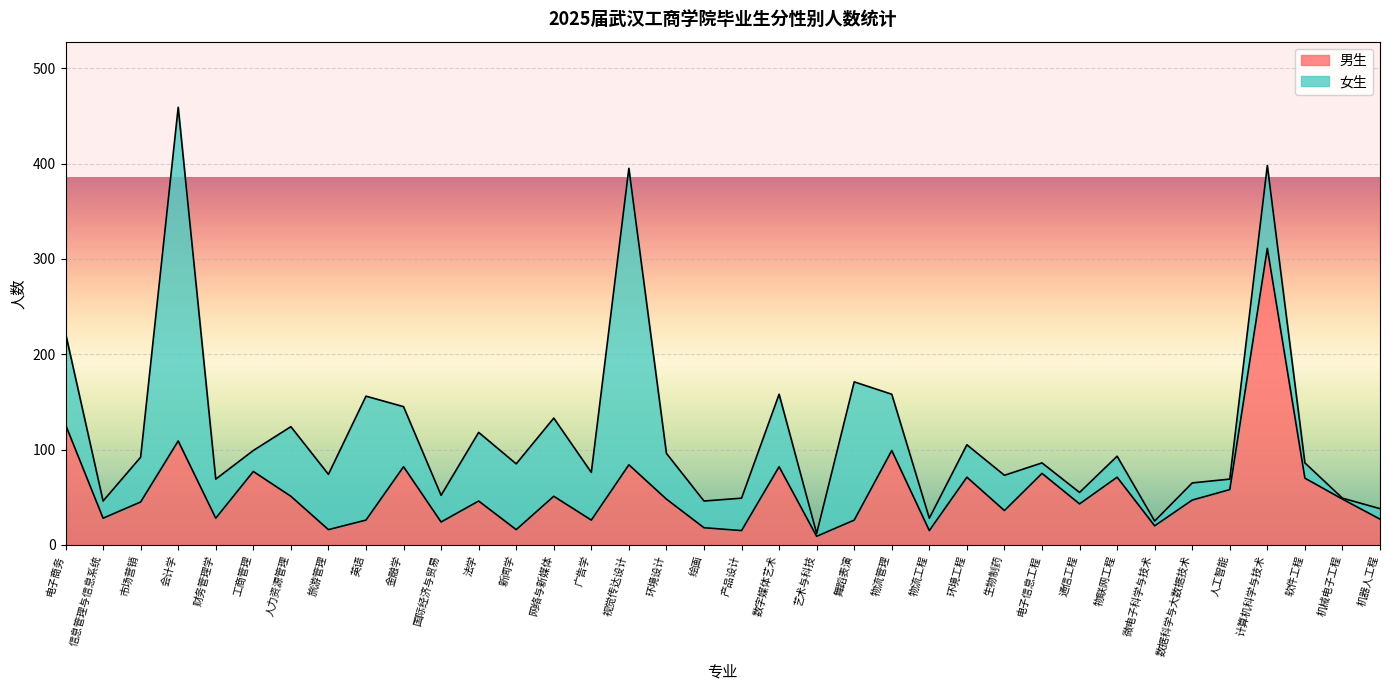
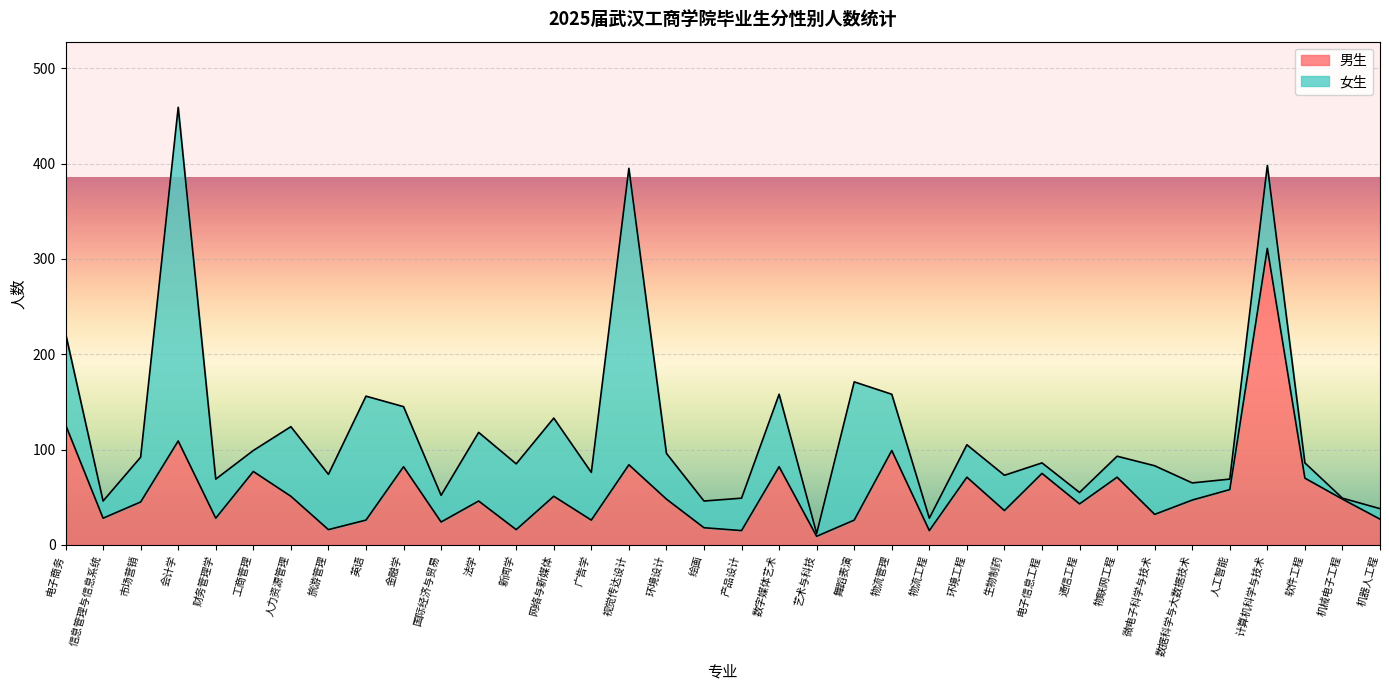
男生, 微电子科学与技术: 20 -> 30
女生, 微电子科学与技术: 10 -> 50
